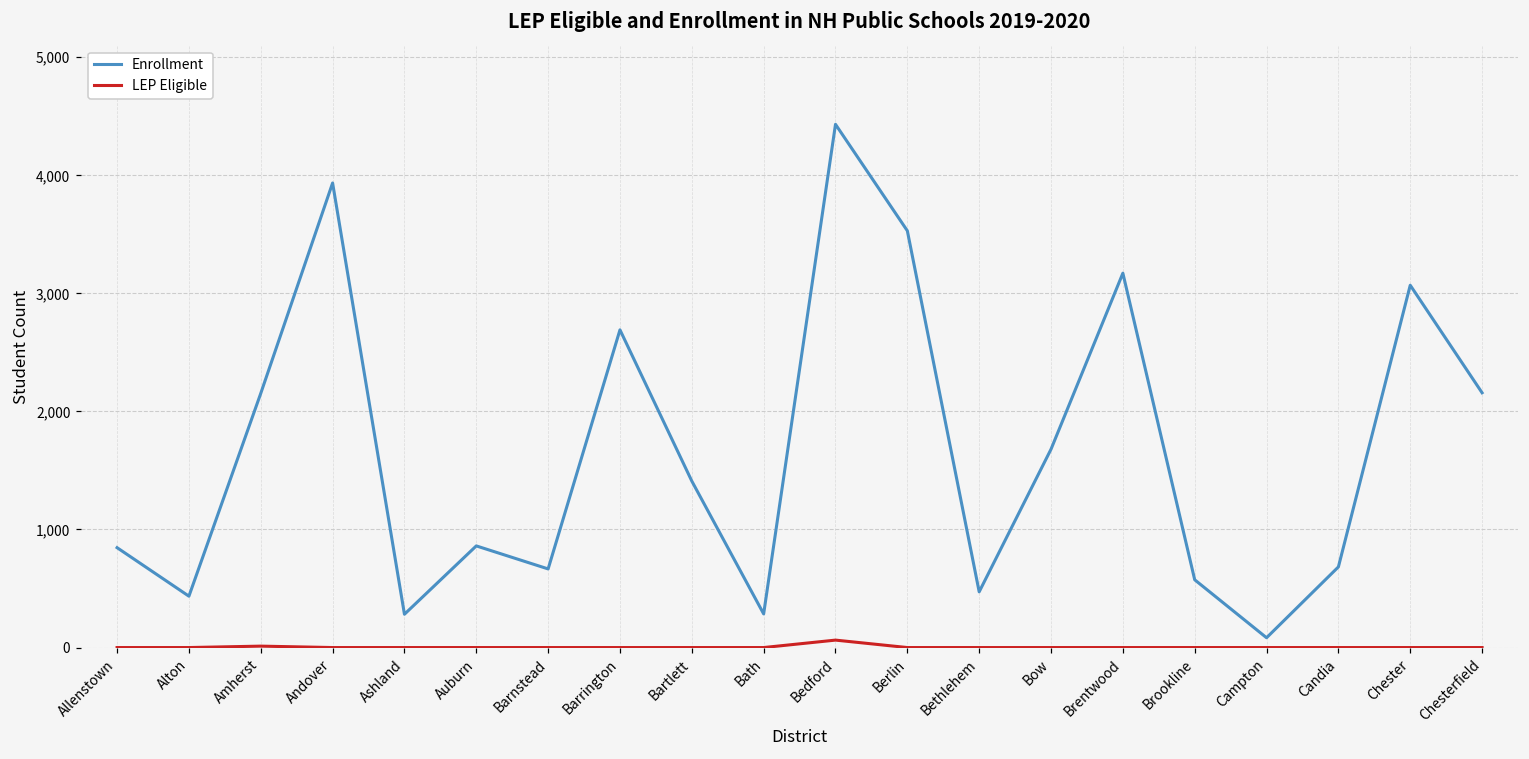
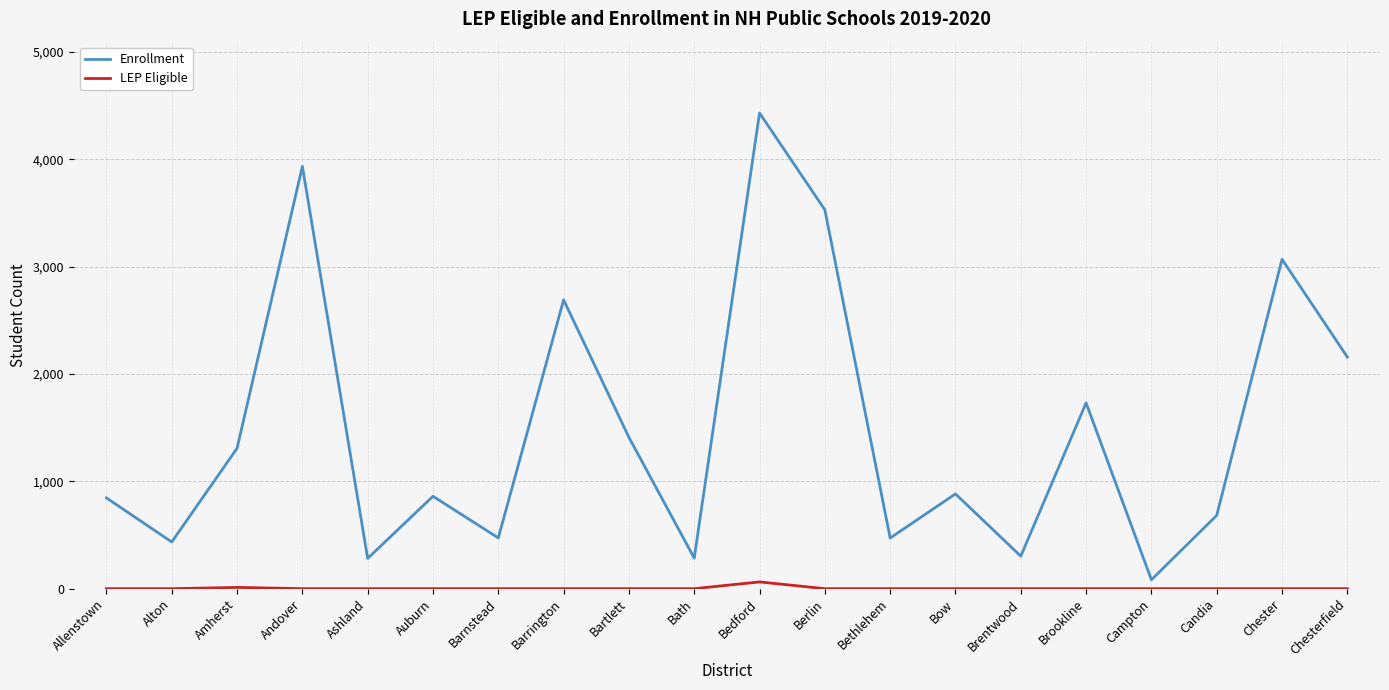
Enrollment, Amherst: 2,150 -> 1,310
Enrollment, Barnstead: 670 -> 470
Enrollment, Bow: 1,680 -> 880
Enrollment, Brentwood: 3,170 -> 300
Enrollment, Brookline: 570 -> 1,730
